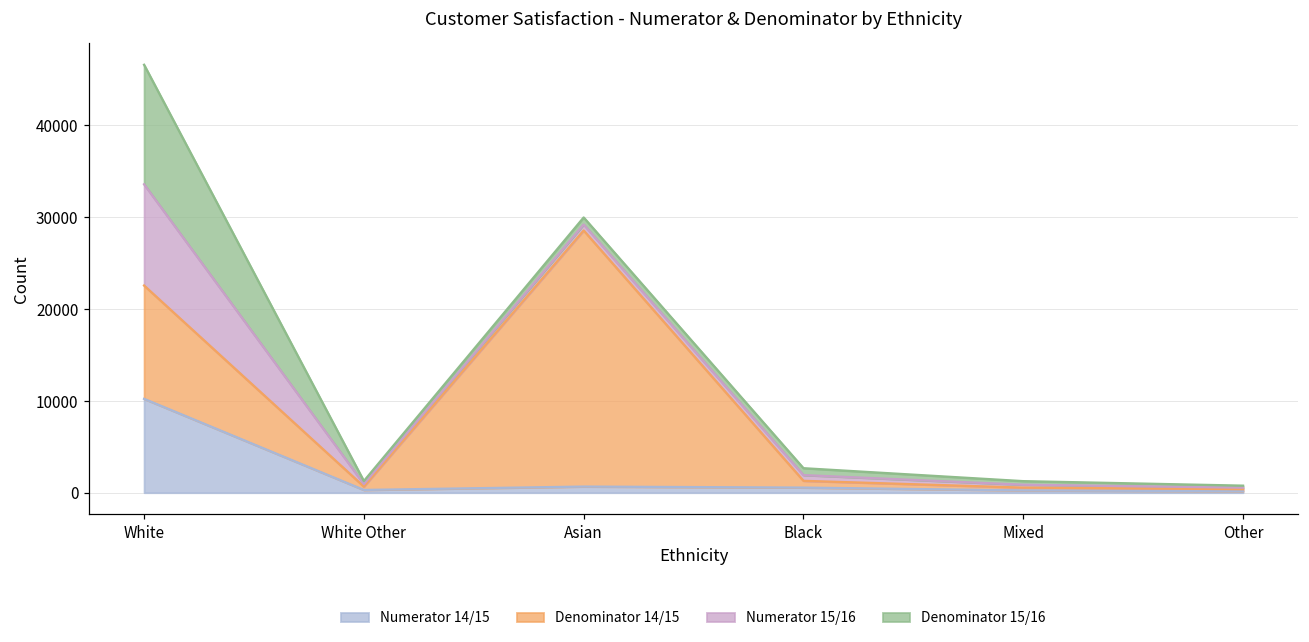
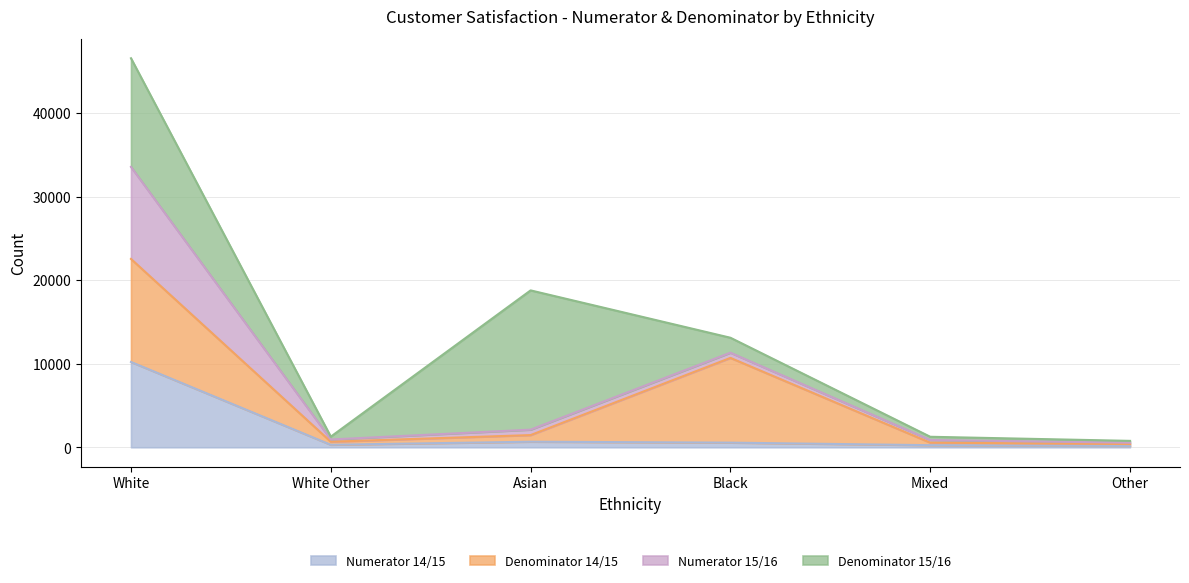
Denominator 14/15, Asian: 28000 -> 1000
Denominator 15/16, Asian: 1000 -> 17000
Denominator 14/15, Black: 1000 -> 10000
Denominator 15/16, Black: 1000 -> 2000
